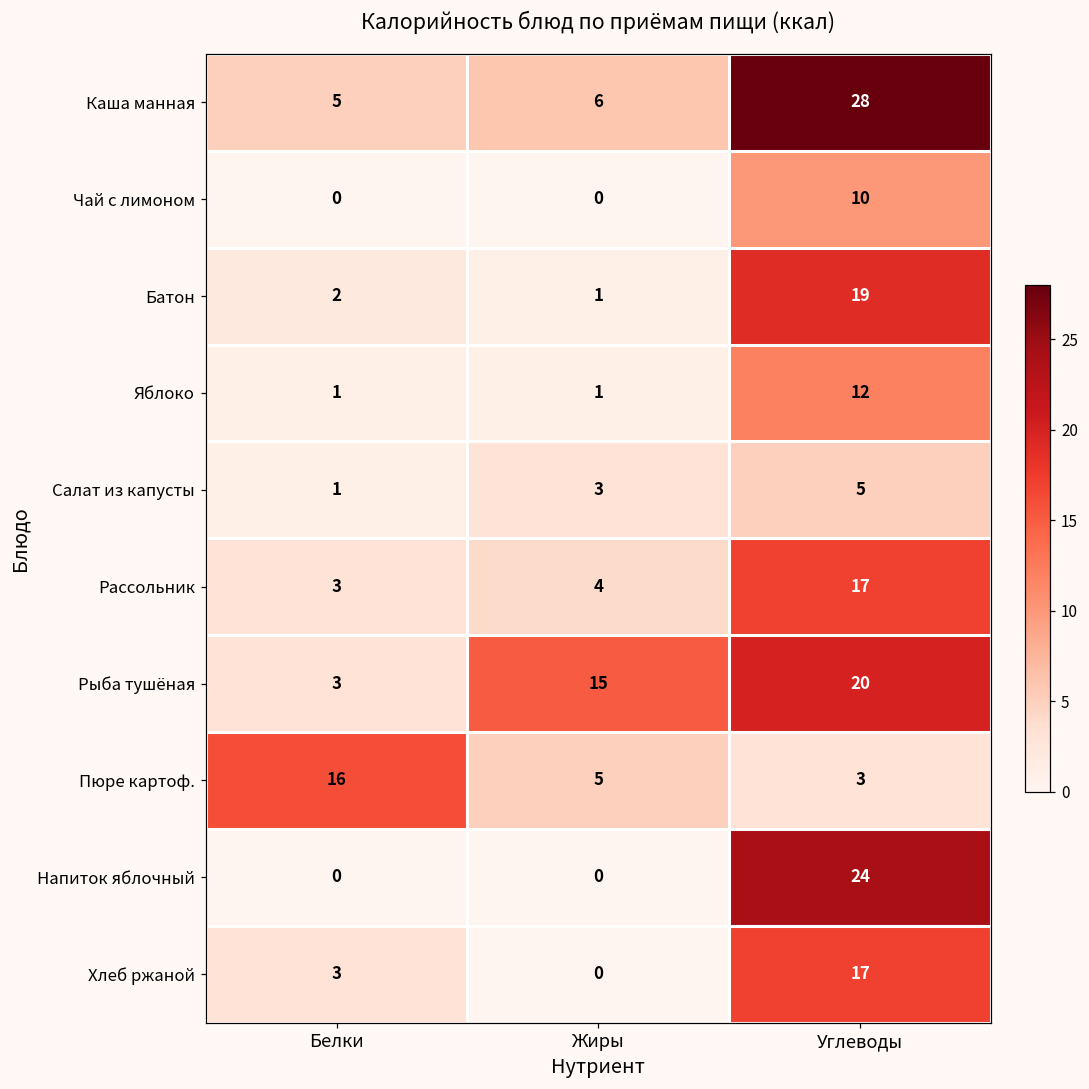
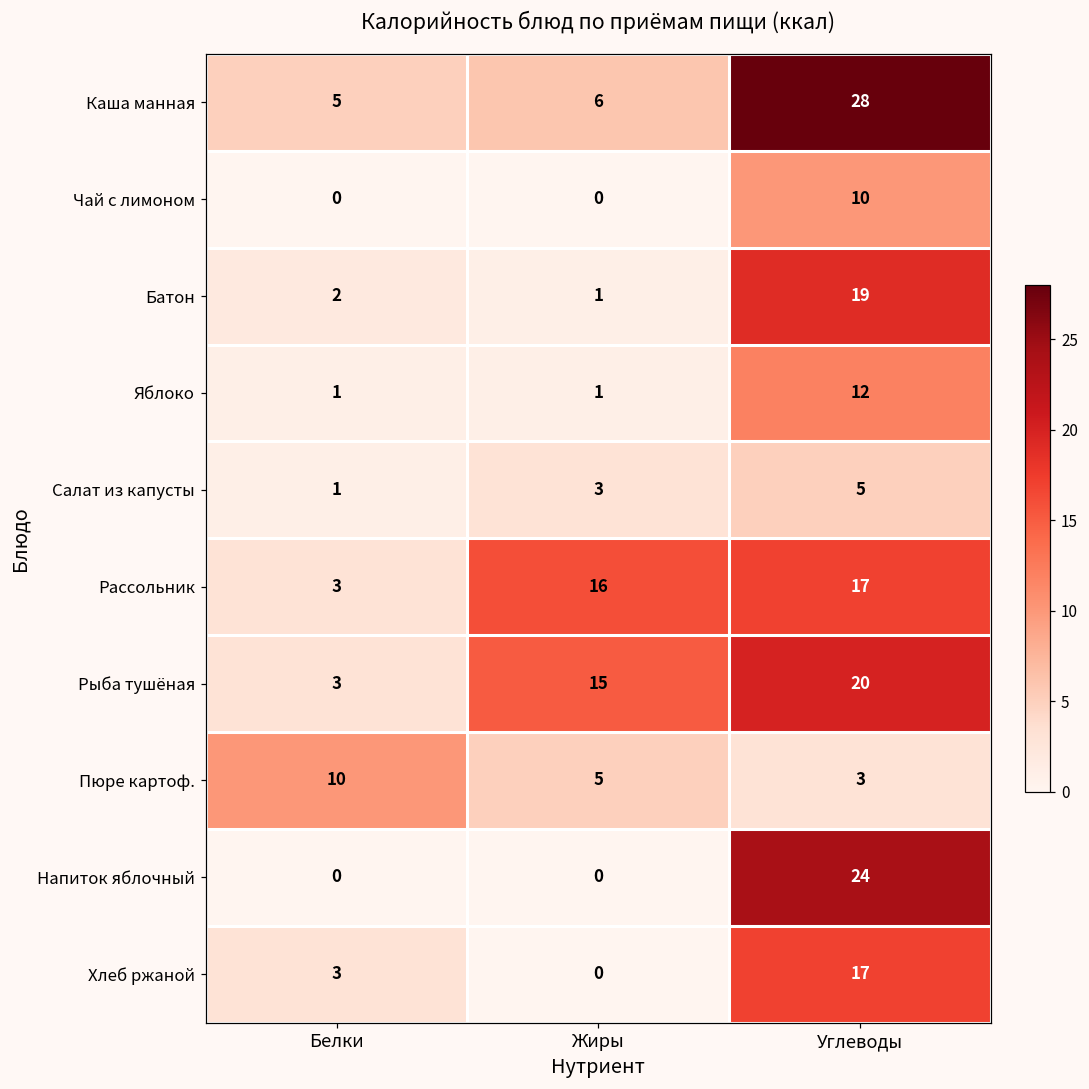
Рассольник, Жиры: 4 -> 16
Пюре картоф., Белки: 16 -> 10
